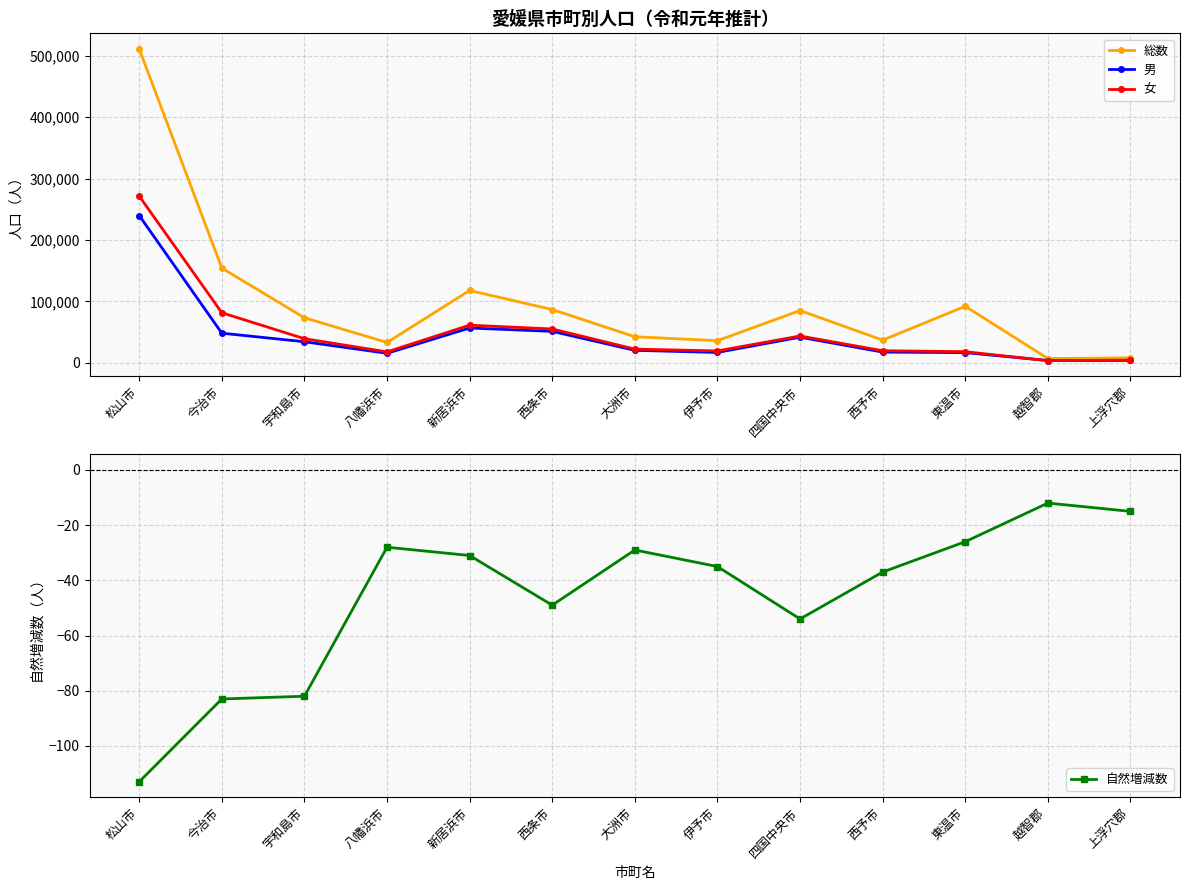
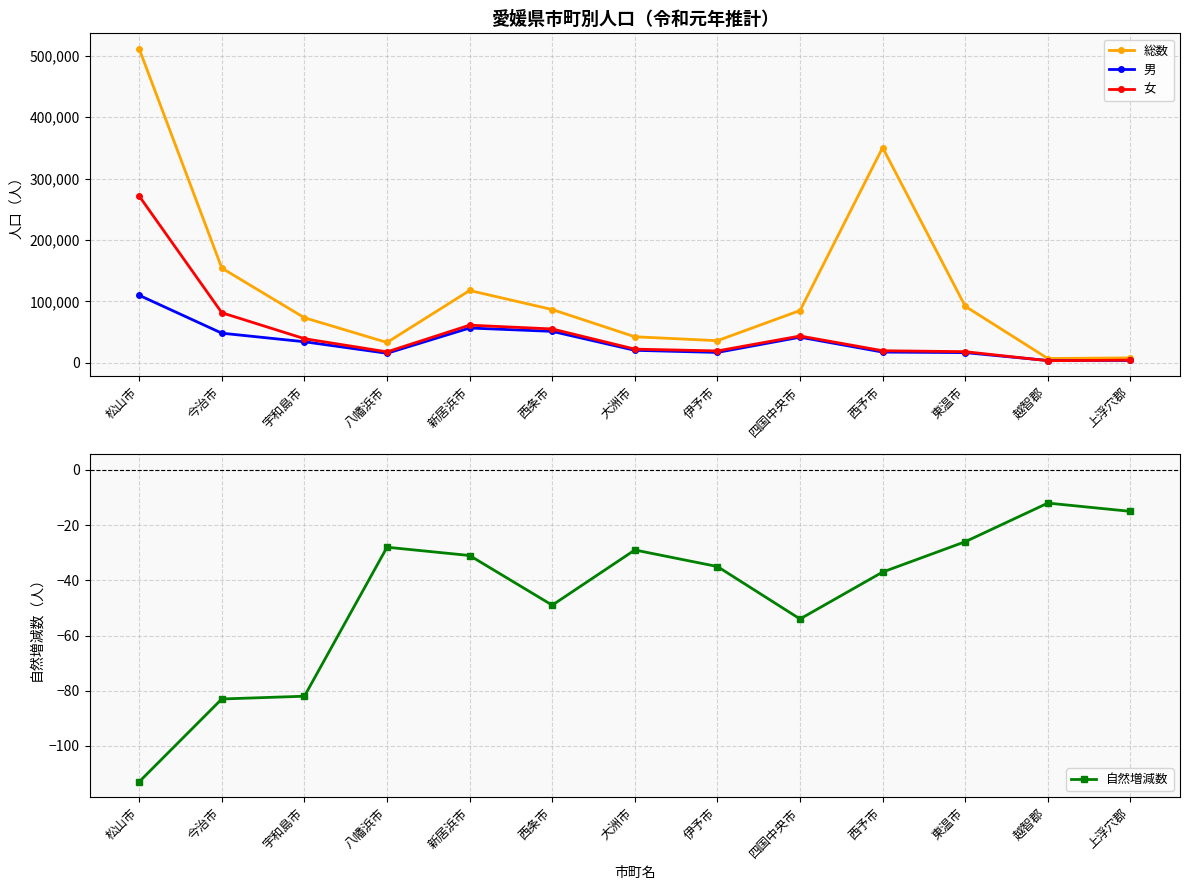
愛媛県市町別人口（令和元年推計）, 男, 松山市: 240,000 -> 110,000
愛媛県市町別人口（令和元年推計）, 総数, 西予市: 40,000 -> 350,000
